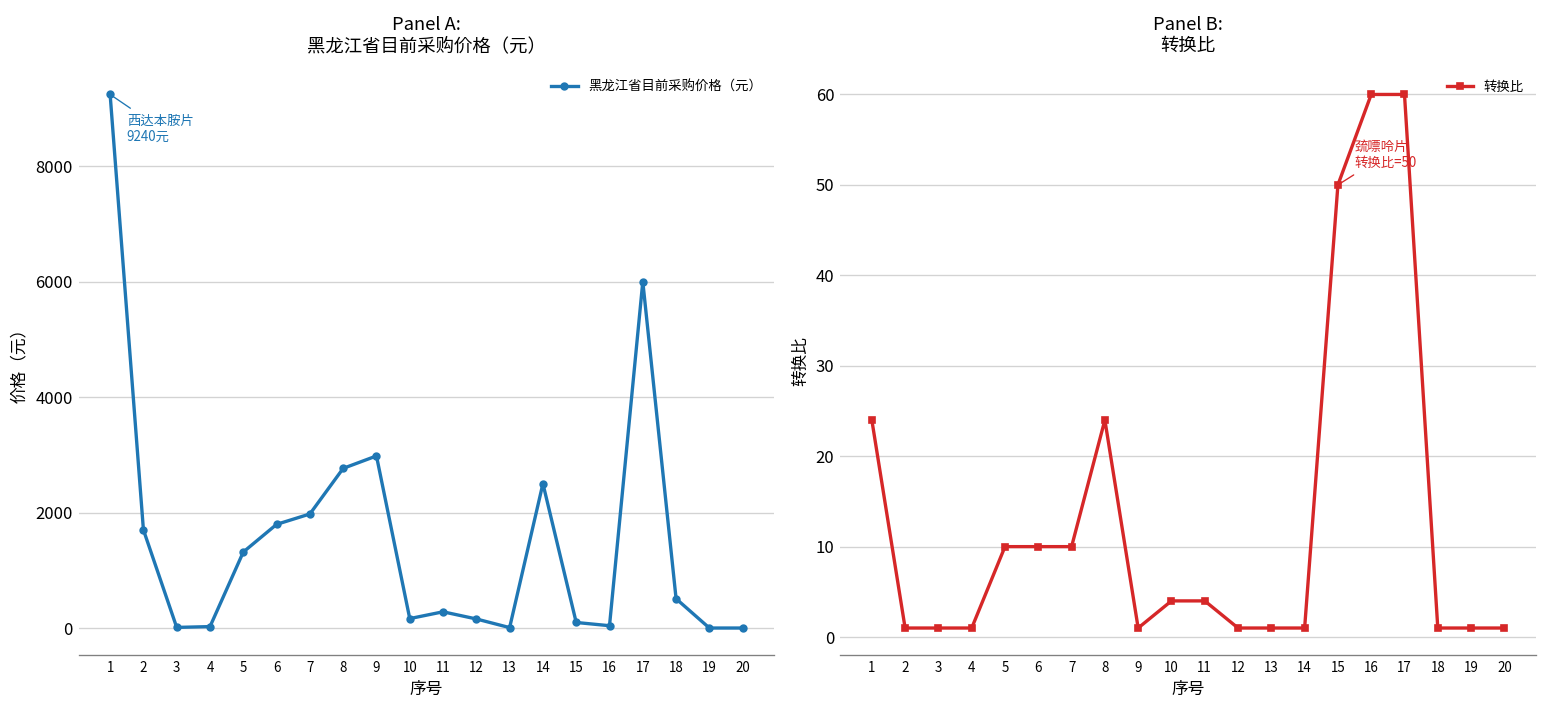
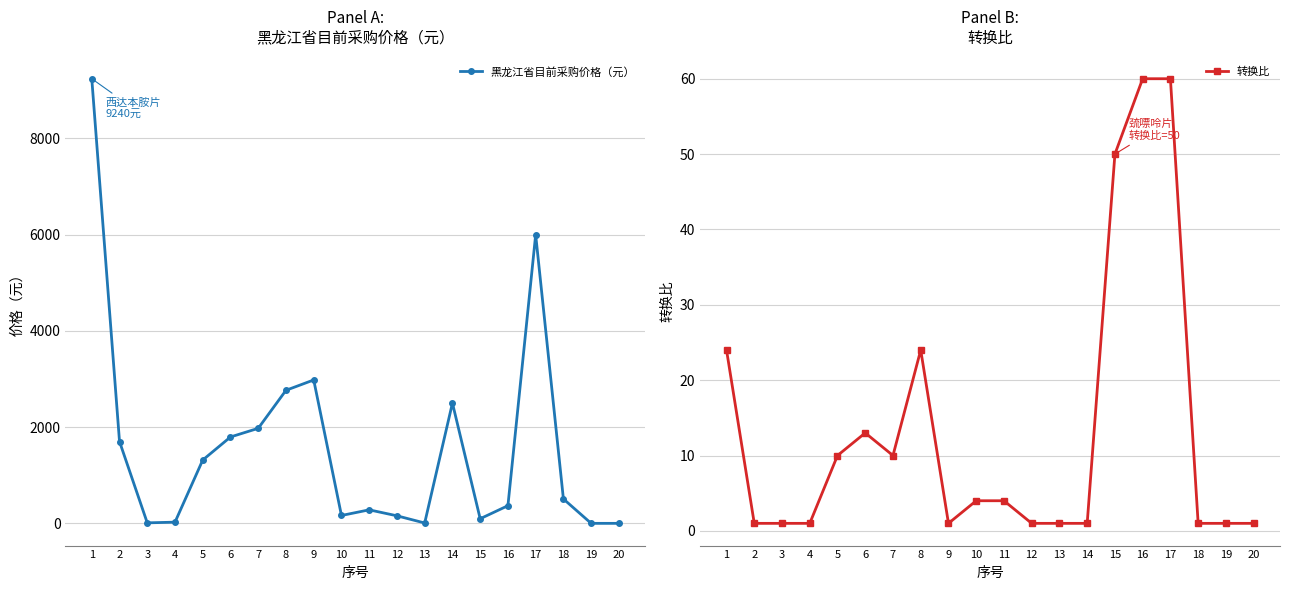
Panel A: 黑龙江省目前采购价格（元）, 16: 0 -> 400
Panel B: 转换比, 6: 10 -> 13
